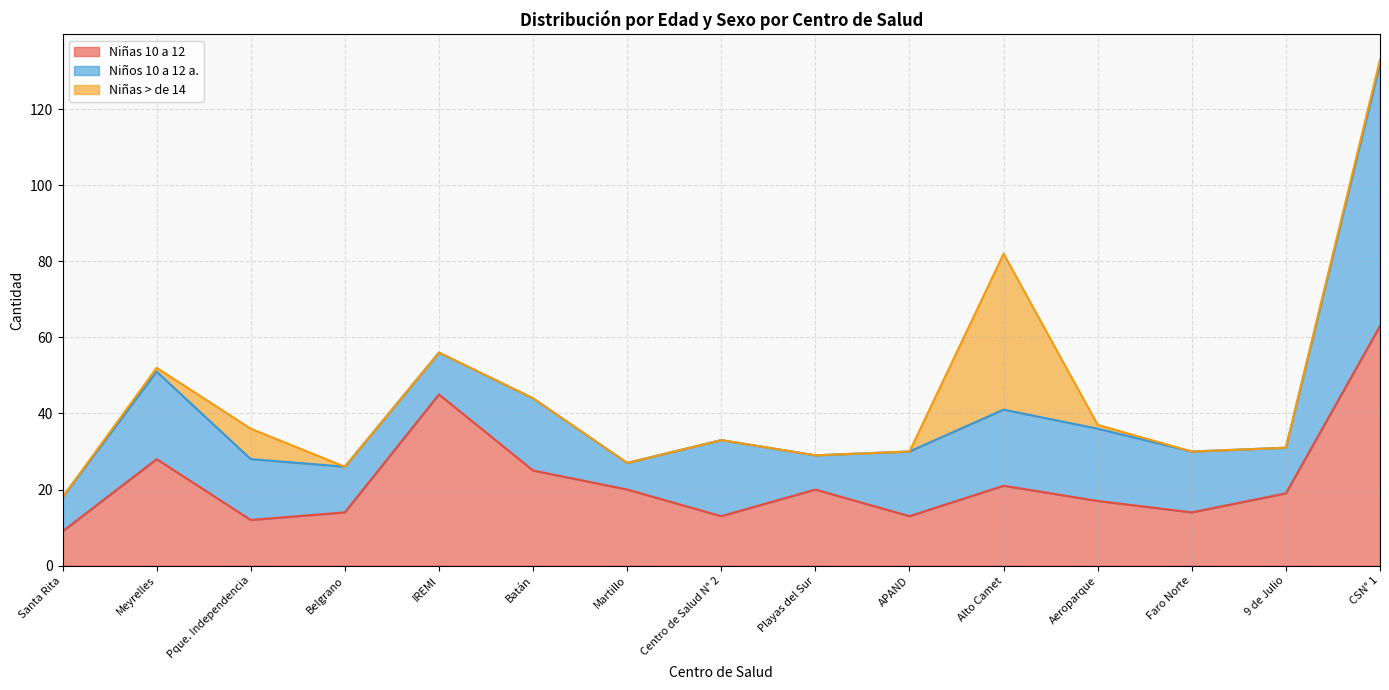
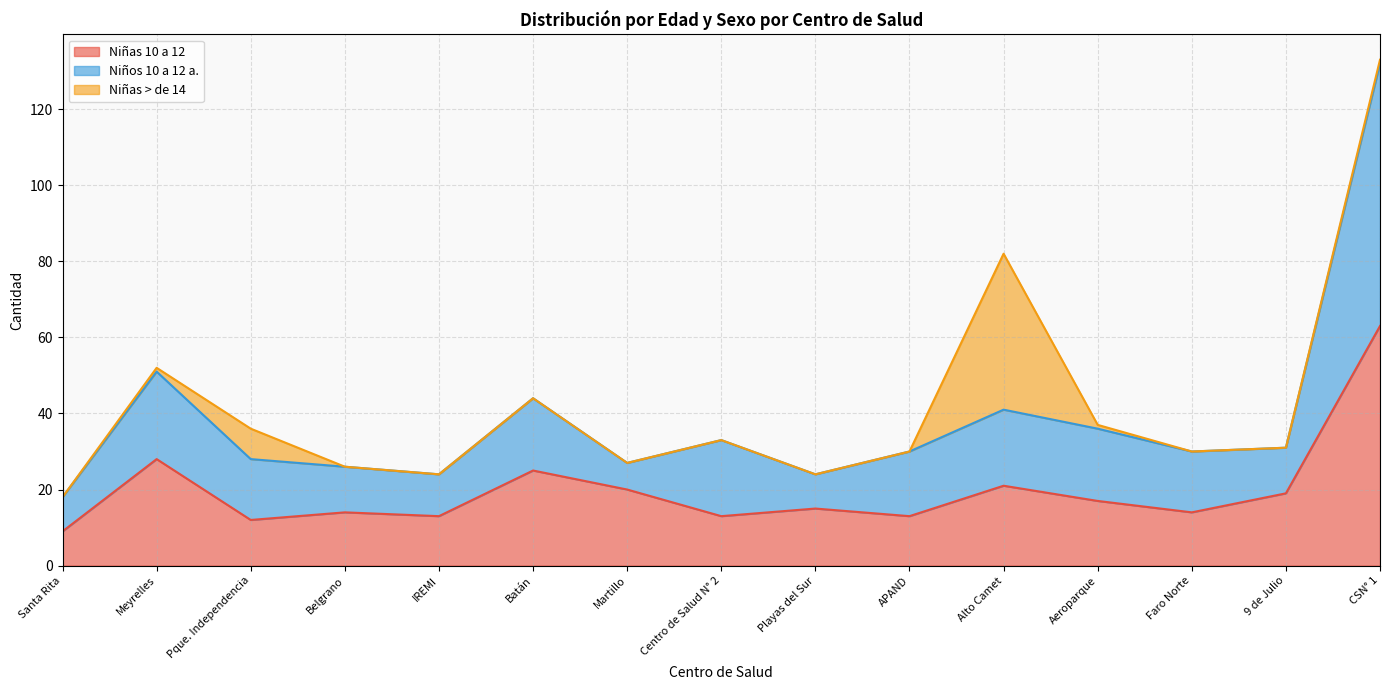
Niñas 10 a 12, IREMI: 45 -> 13
Niñas 10 a 12, Playas del Sur: 20 -> 15
